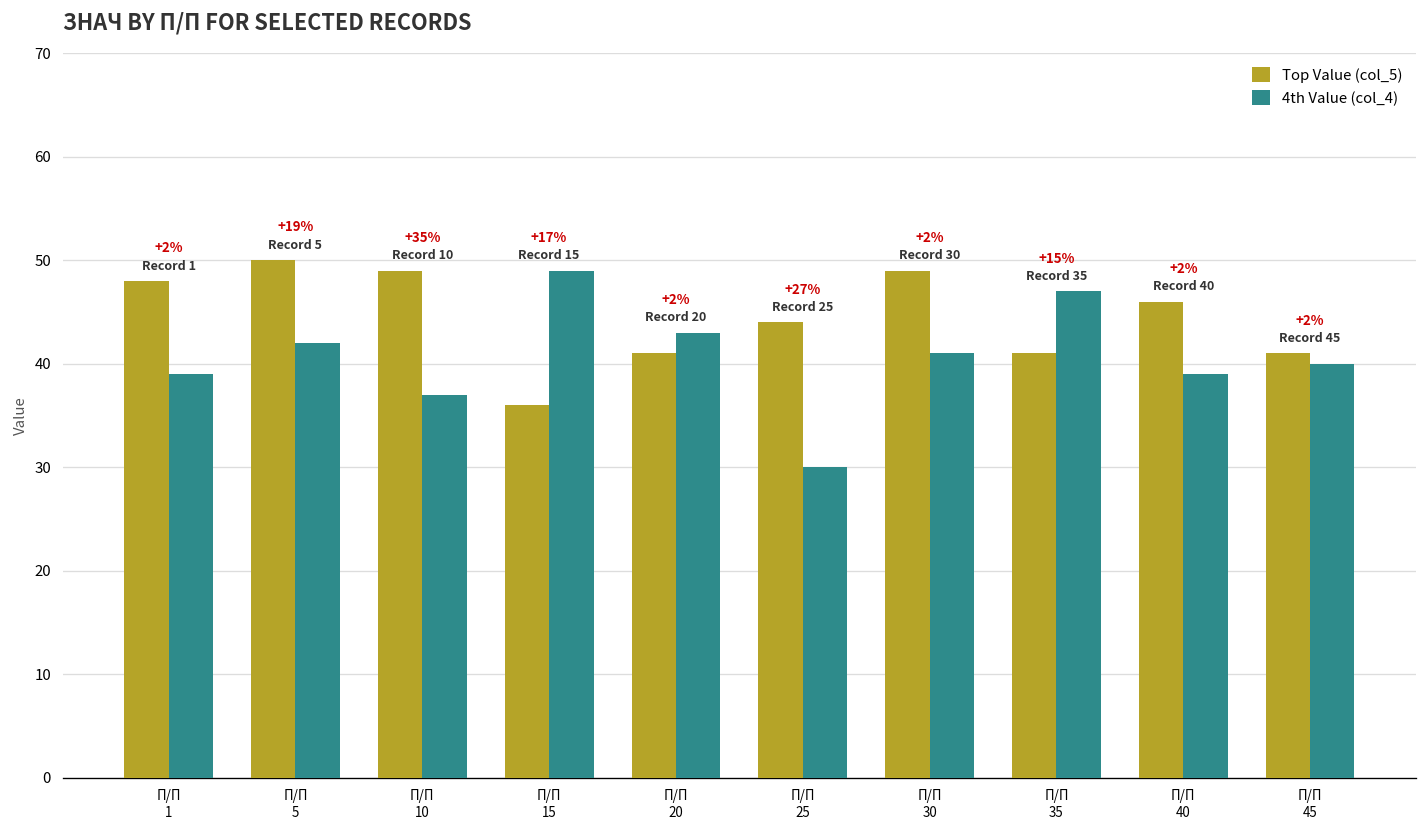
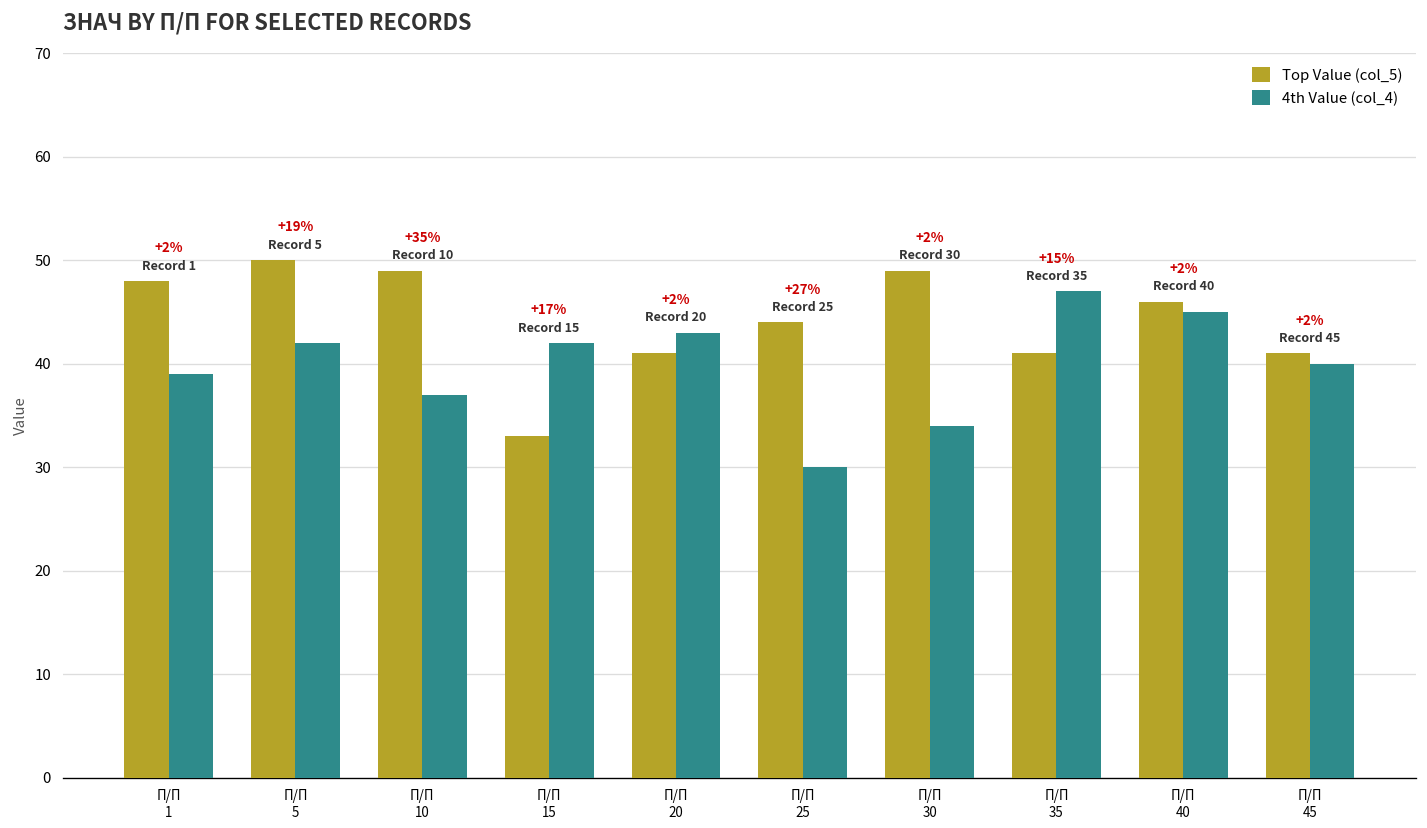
Top Value (col_5), П/П 15: 36 -> 33
4th Value (col_4), П/П 15: 49 -> 42
4th Value (col_4), П/П 30: 41 -> 34
4th Value (col_4), П/П 40: 39 -> 45
